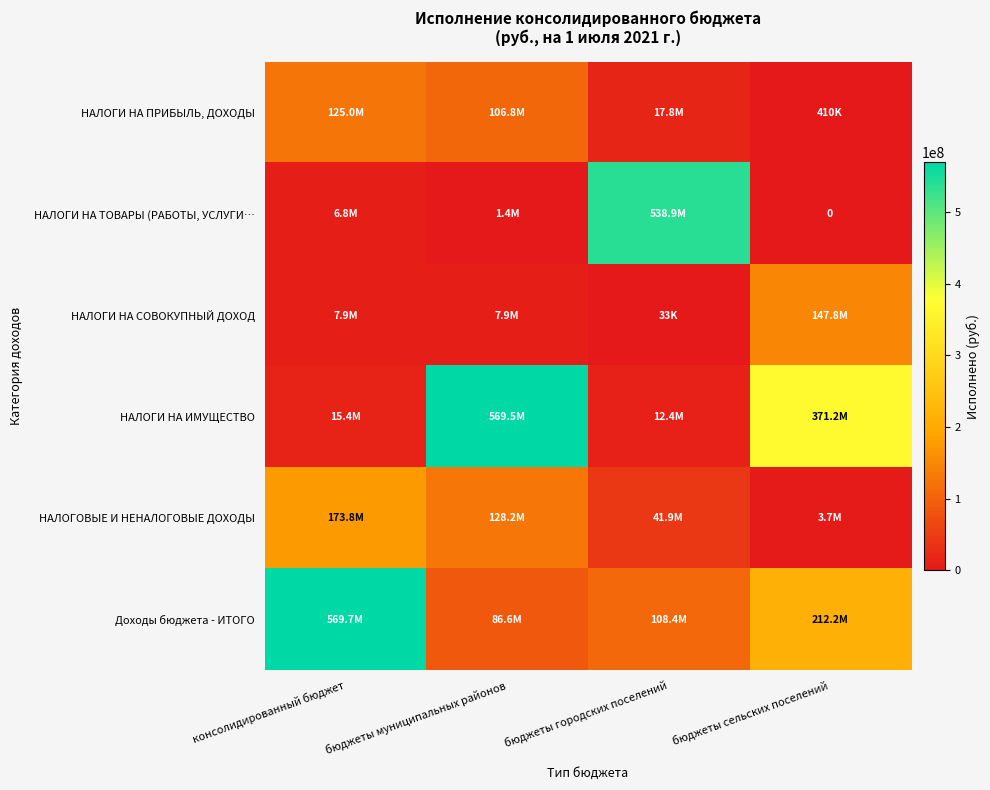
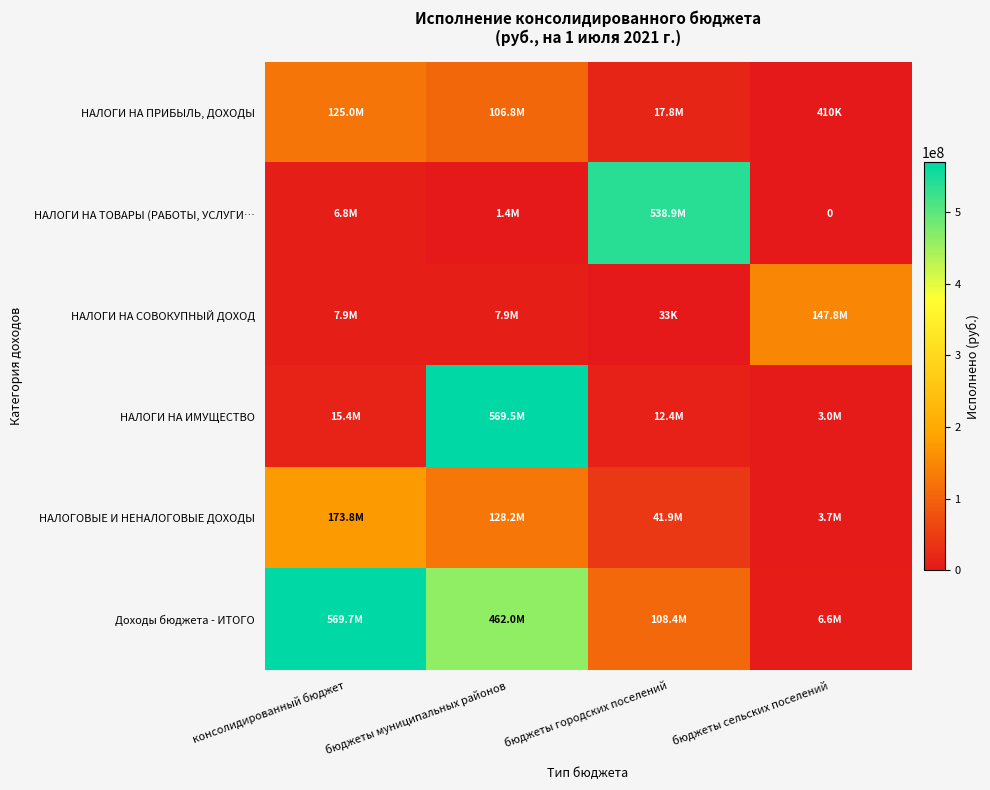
НАЛОГИ НА ИМУЩЕСТВО, бюджеты сельских поселений: 371.2M -> 3.0M
Доходы бюджета - ИТОГО, бюджеты муниципальных районов: 86.6M -> 462.0M
Доходы бюджета - ИТОГО, бюджеты сельских поселений: 212.2M -> 6.6M
